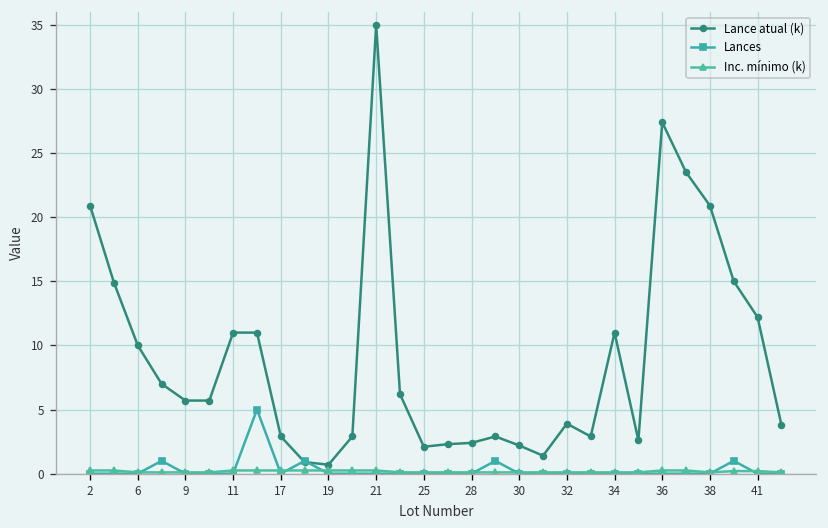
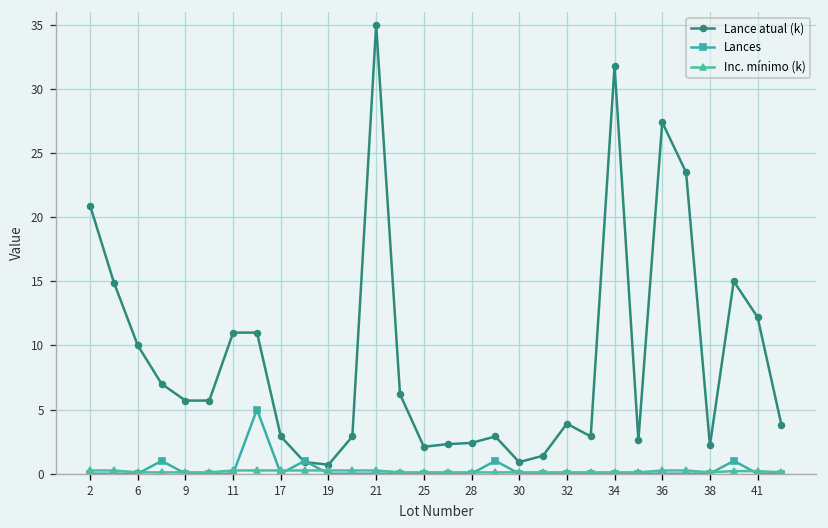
Lance atual (k), 30: 2.2 -> 0.9
Lance atual (k), 34: 11.0 -> 31.8
Lance atual (k), 38: 20.9 -> 2.2
